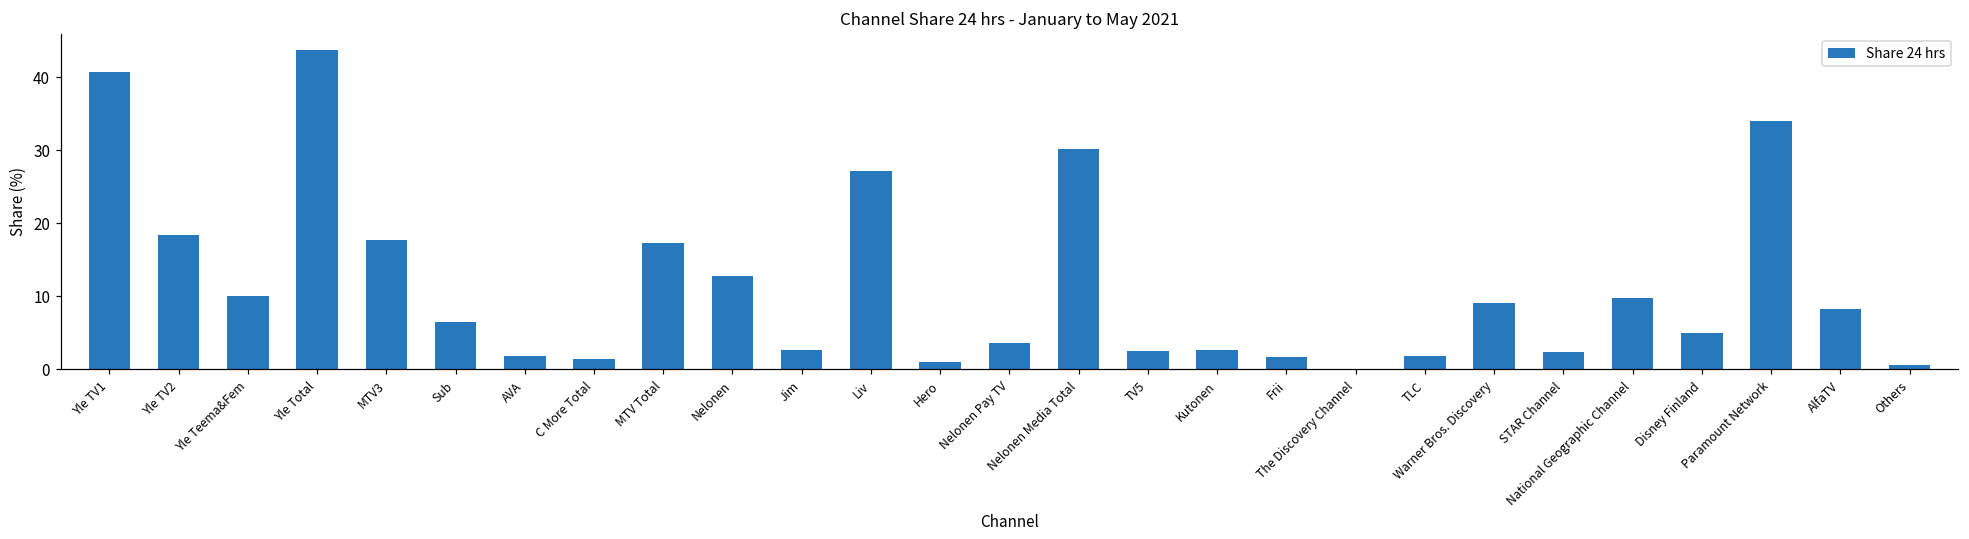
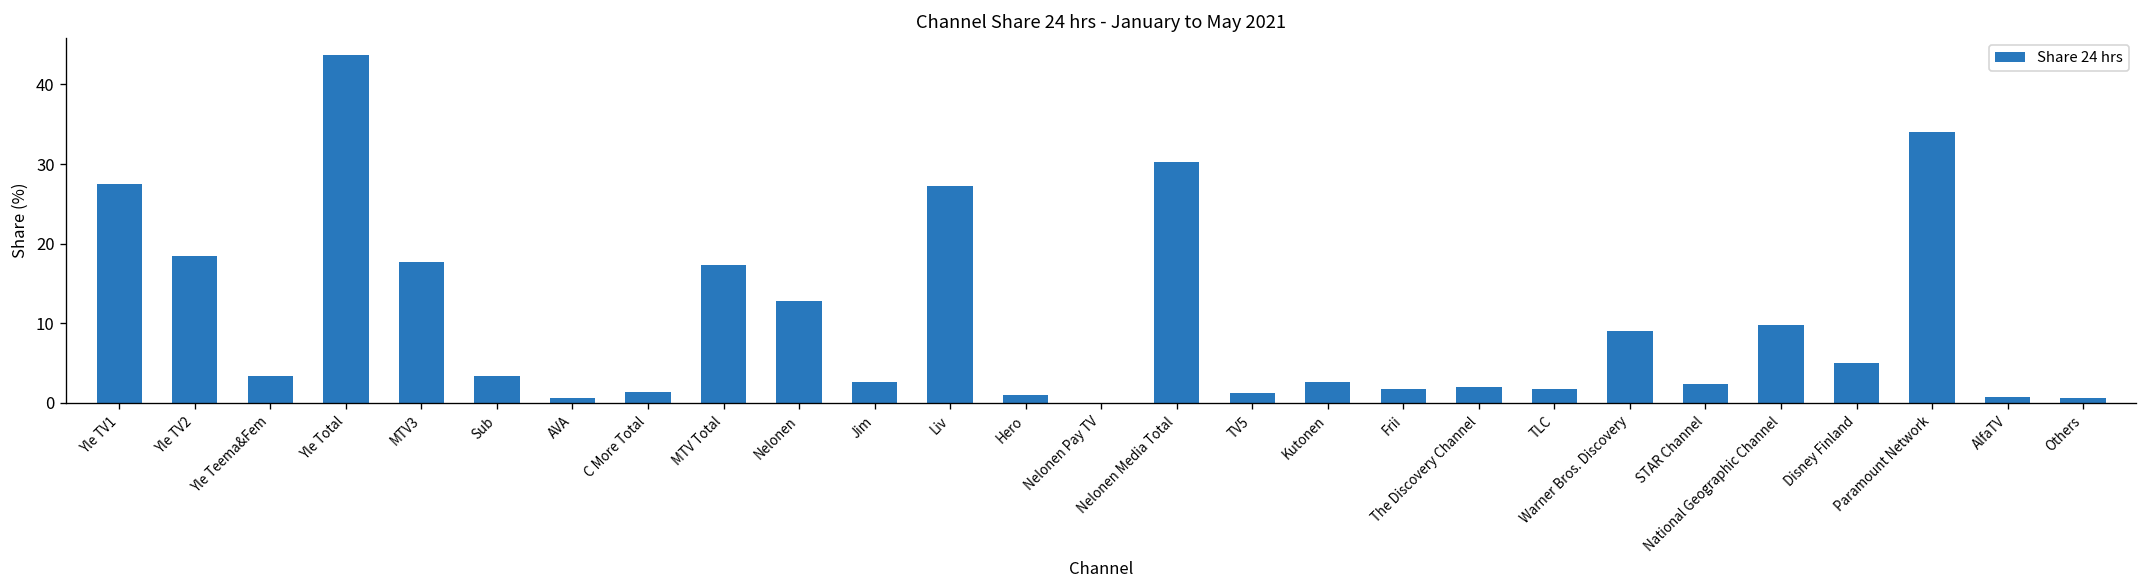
Yle TV1: 41 -> 28
Yle Teema&Fem: 10 -> 3
Sub: 7 -> 3
AVA: 2 -> 1
Nelonen Pay TV: 4 -> 0
TV5: 3 -> 1
The Discovery Channel: 0 -> 2
AlfaTV: 8 -> 1
